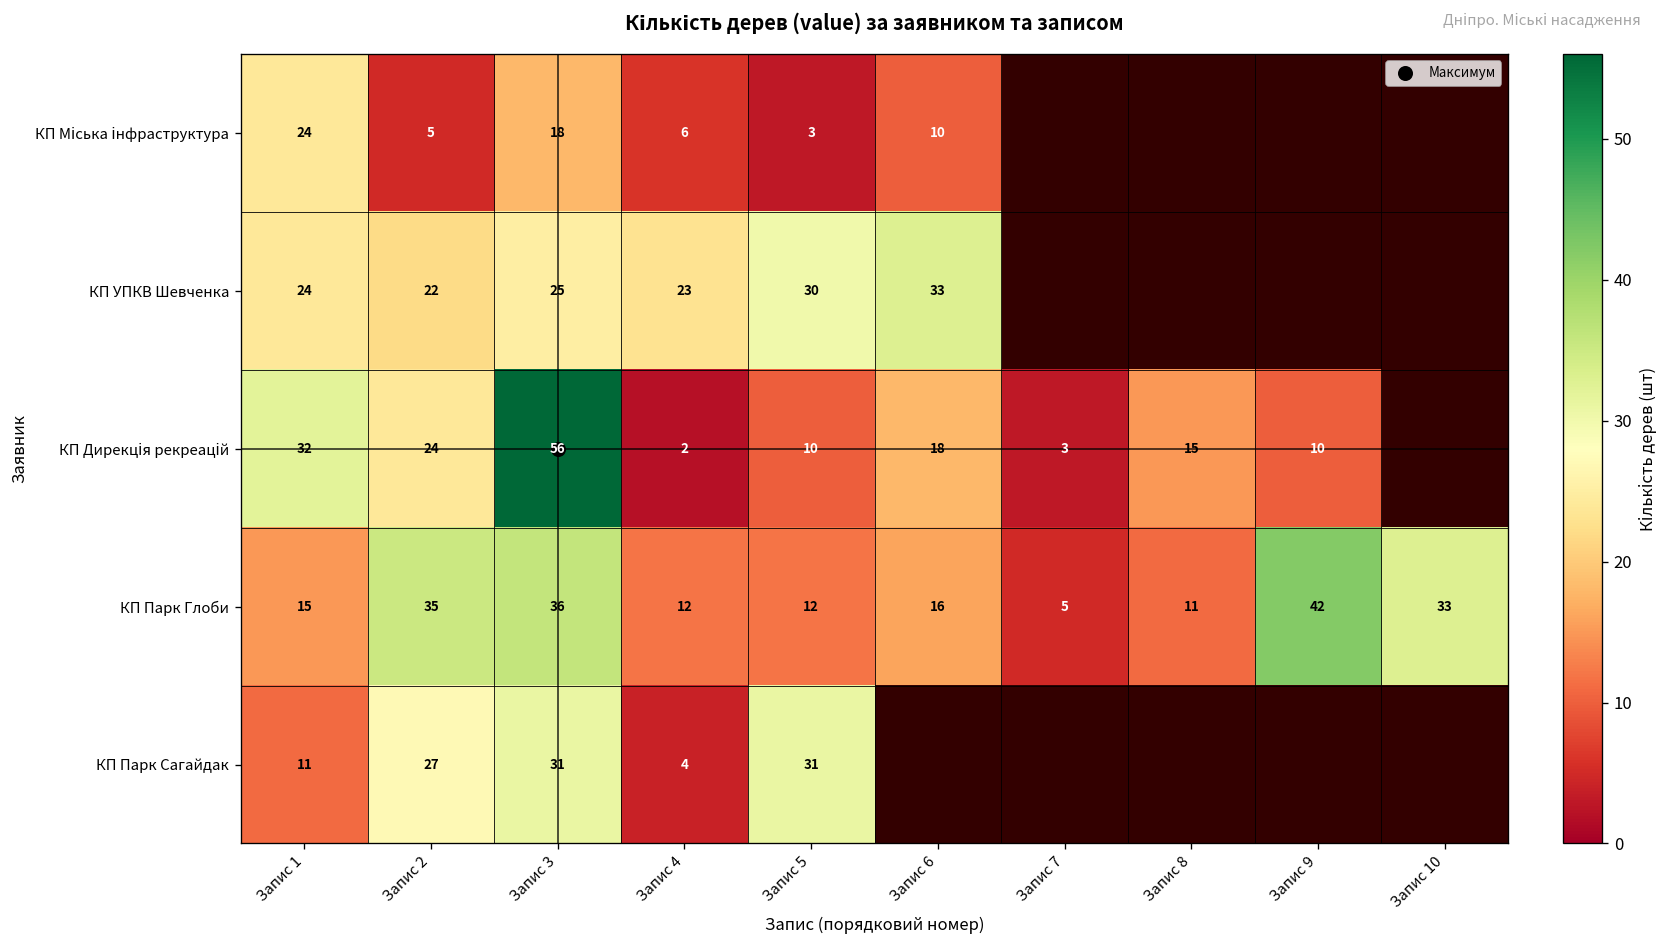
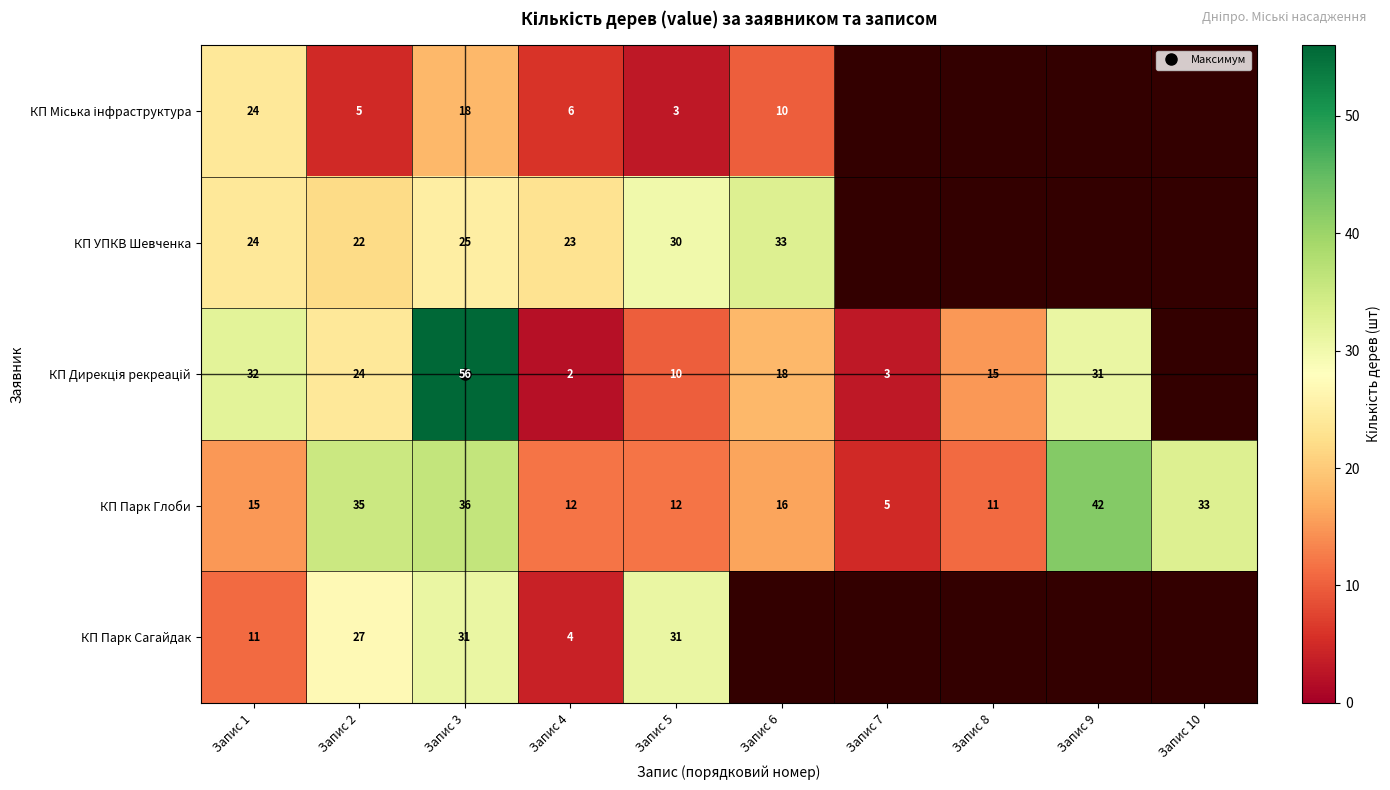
КП Дирекція рекреацій, Запис 9: 10 -> 31
